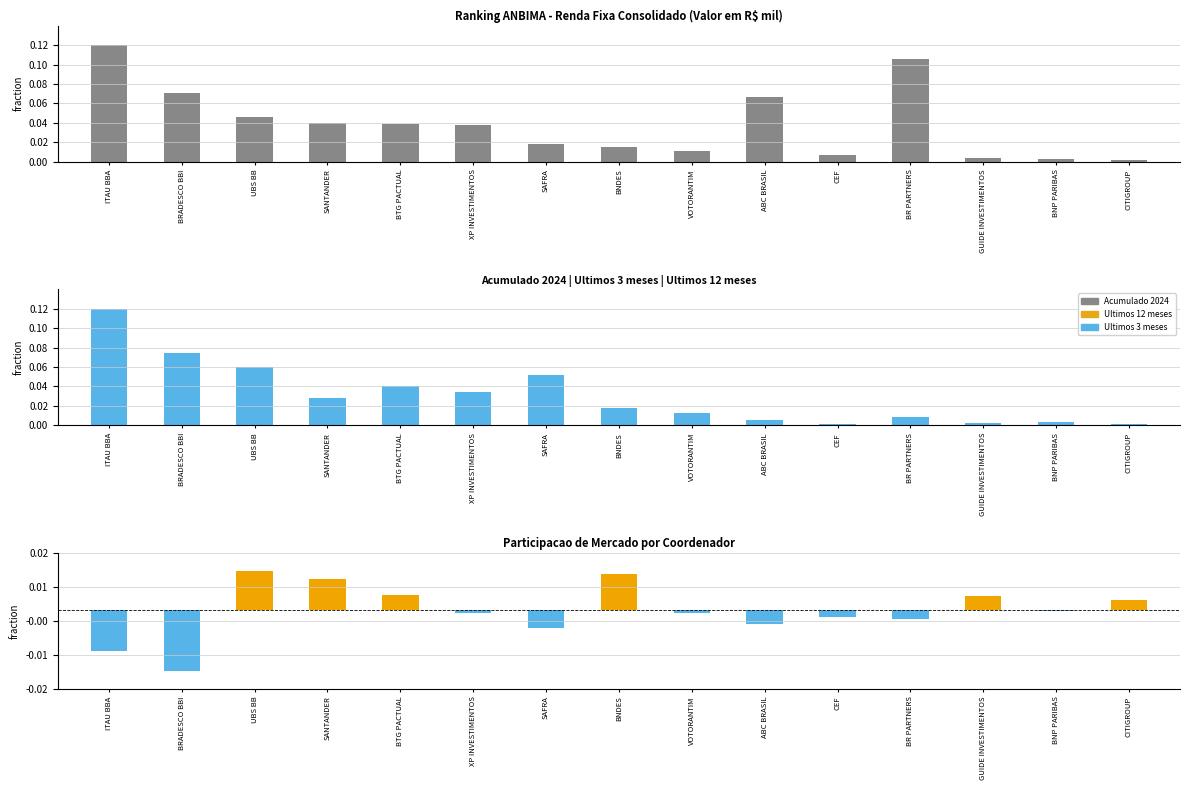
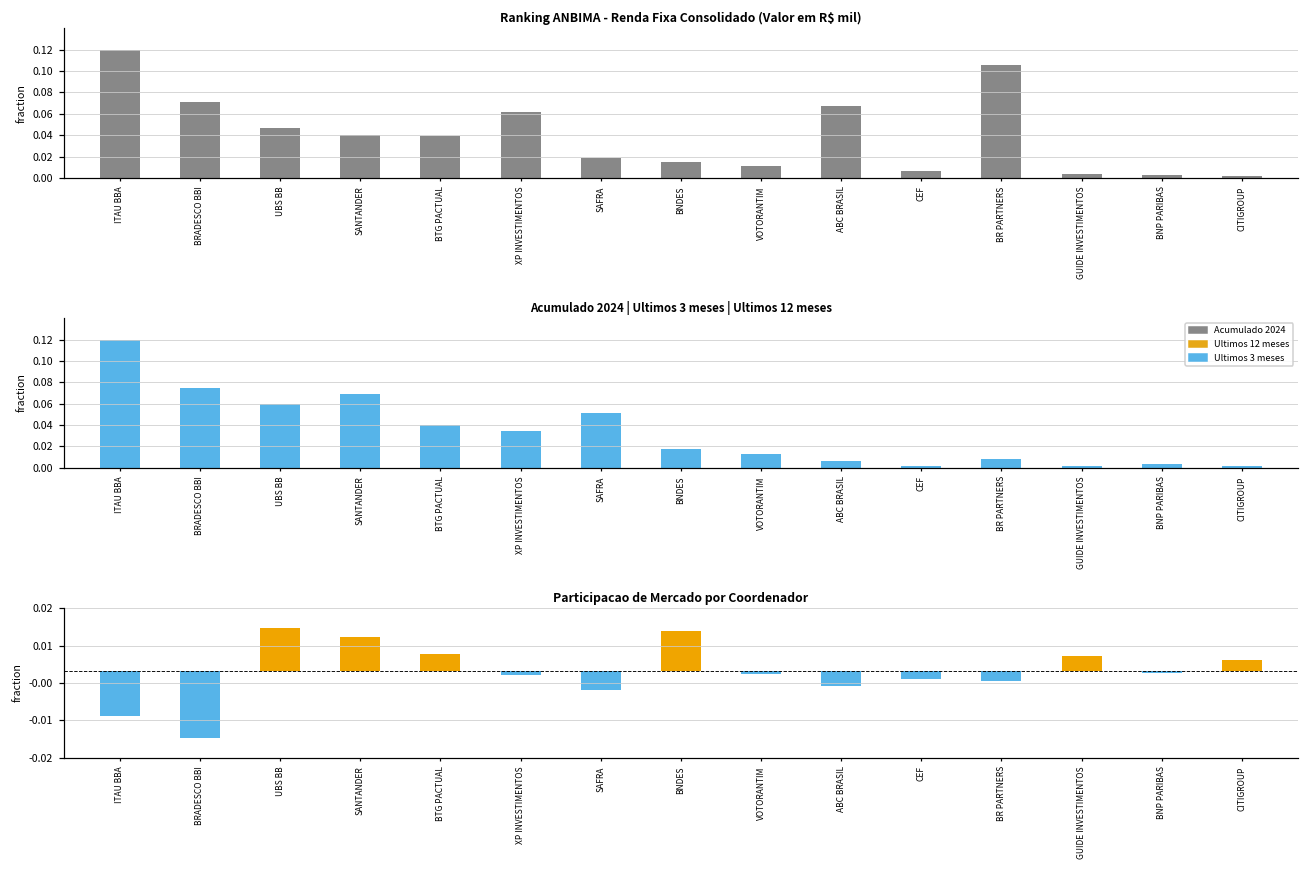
Ranking ANBIMA - Renda Fixa Consolidado (Valor em R$ mil), XP INVESTIMENTOS: 0.04 -> 0.06
Acumulado 2024 | Ultimos 3 meses | Ultimos 12 meses, SANTANDER: 0.03 -> 0.07
